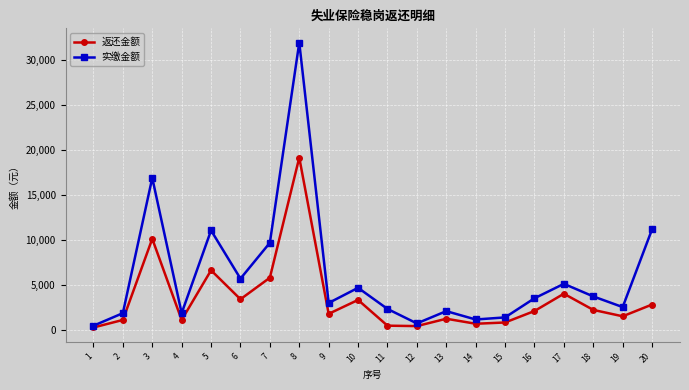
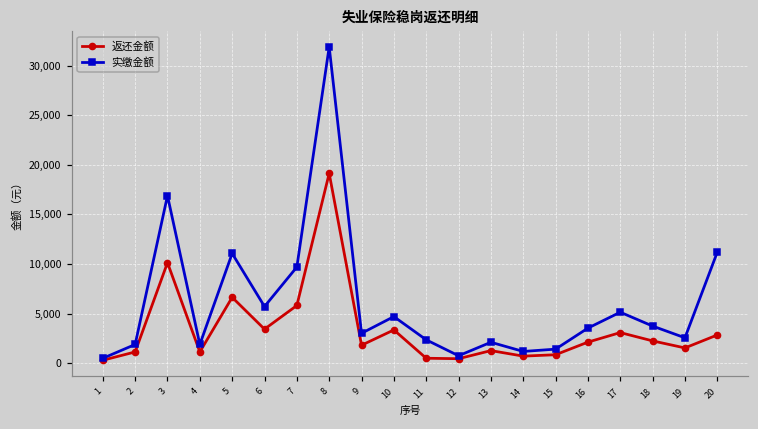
返还金额, 17: 4,000 -> 3,000
